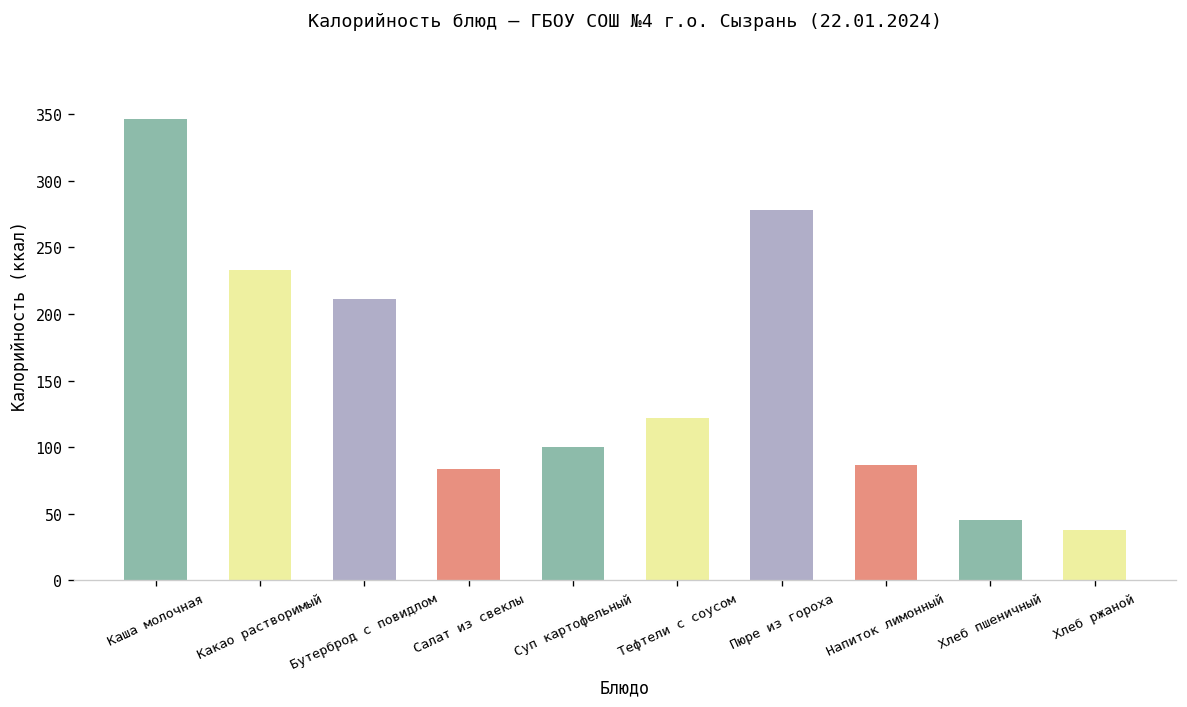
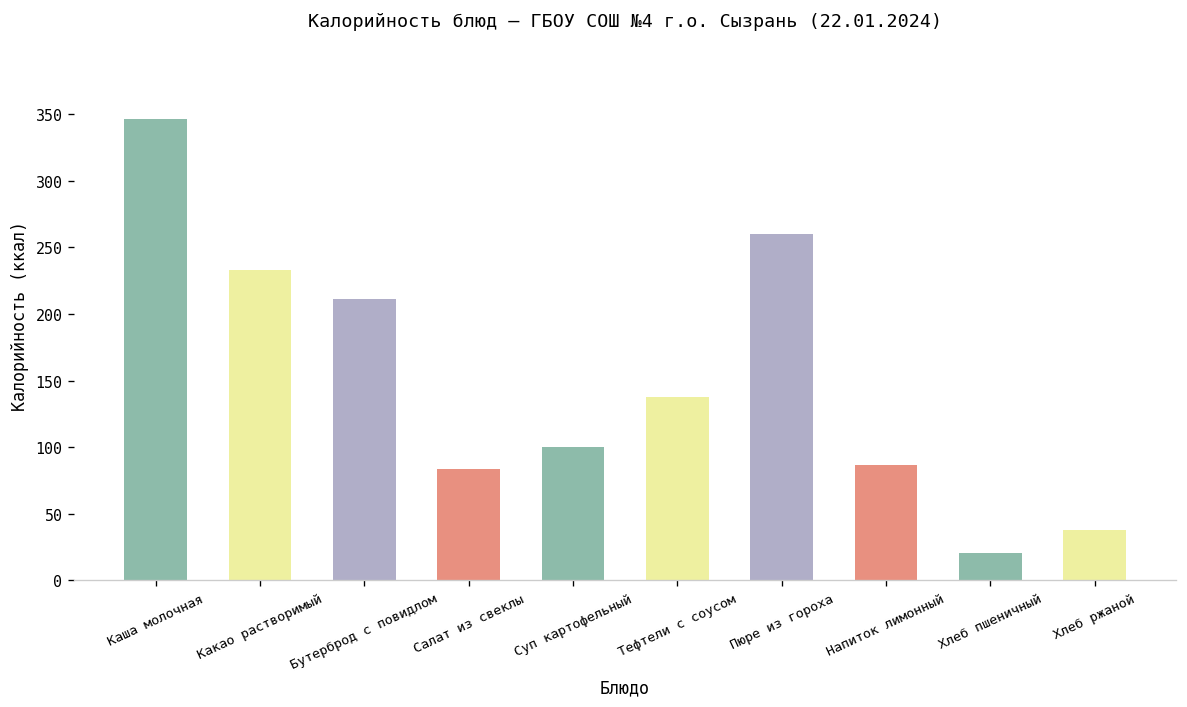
Тефтели с соусом: 122 -> 138
Пюре из гороха: 278 -> 260
Хлеб пшеничный: 45 -> 21
